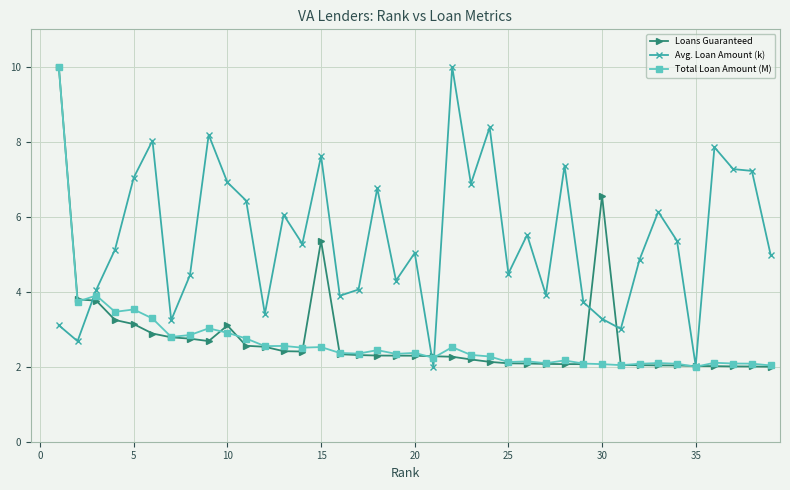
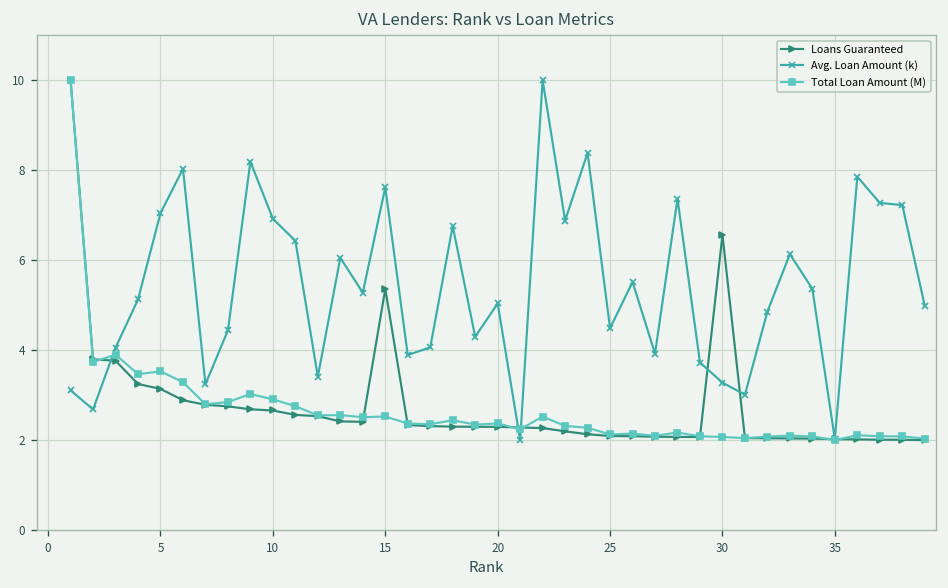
Loans Guaranteed, 10: 3.1 -> 2.7
